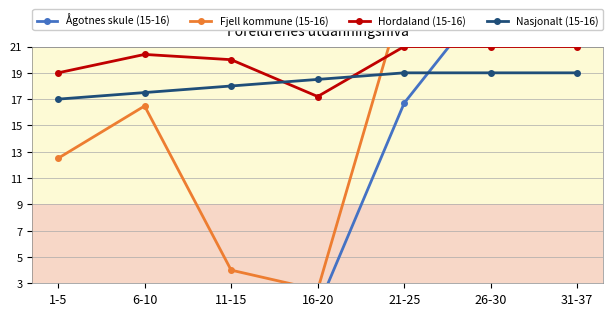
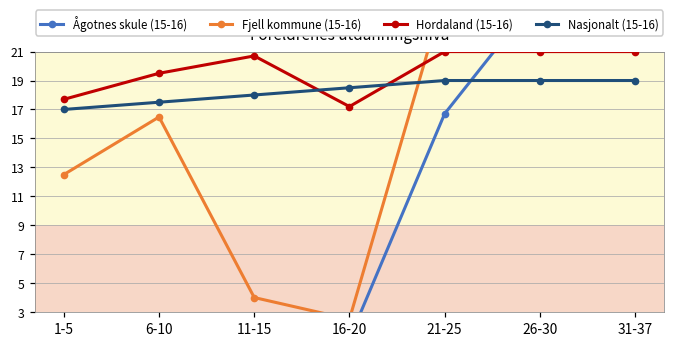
Hordaland (15-16), 1-5: 19.0 -> 17.7
Hordaland (15-16), 6-10: 20.4 -> 19.5
Hordaland (15-16), 11-15: 20.0 -> 20.7
